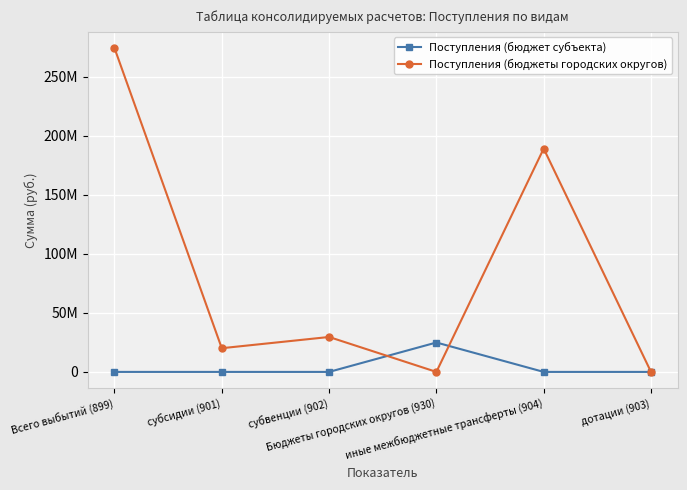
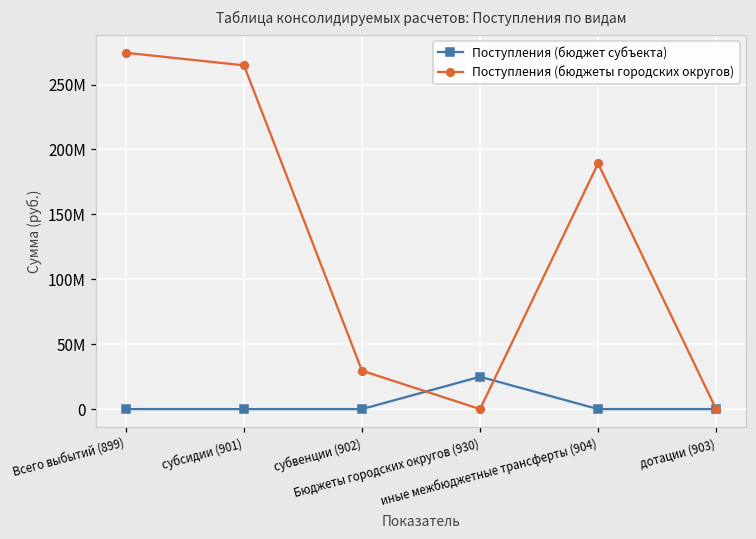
Поступления (бюджеты городских округов), субсидии (901): 20000000 -> 265000000
